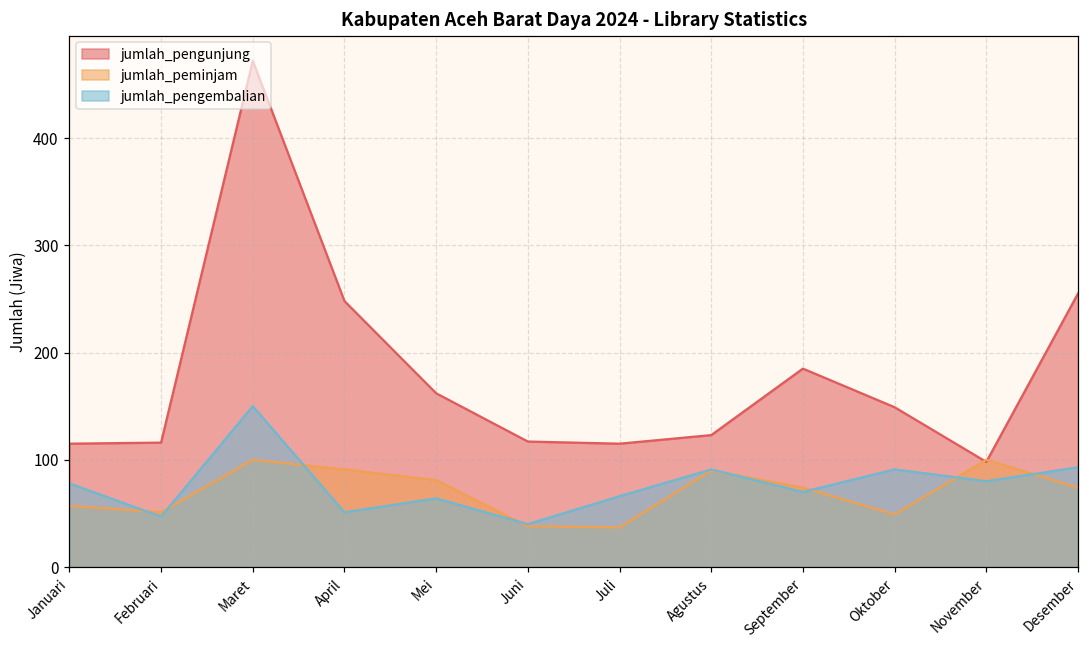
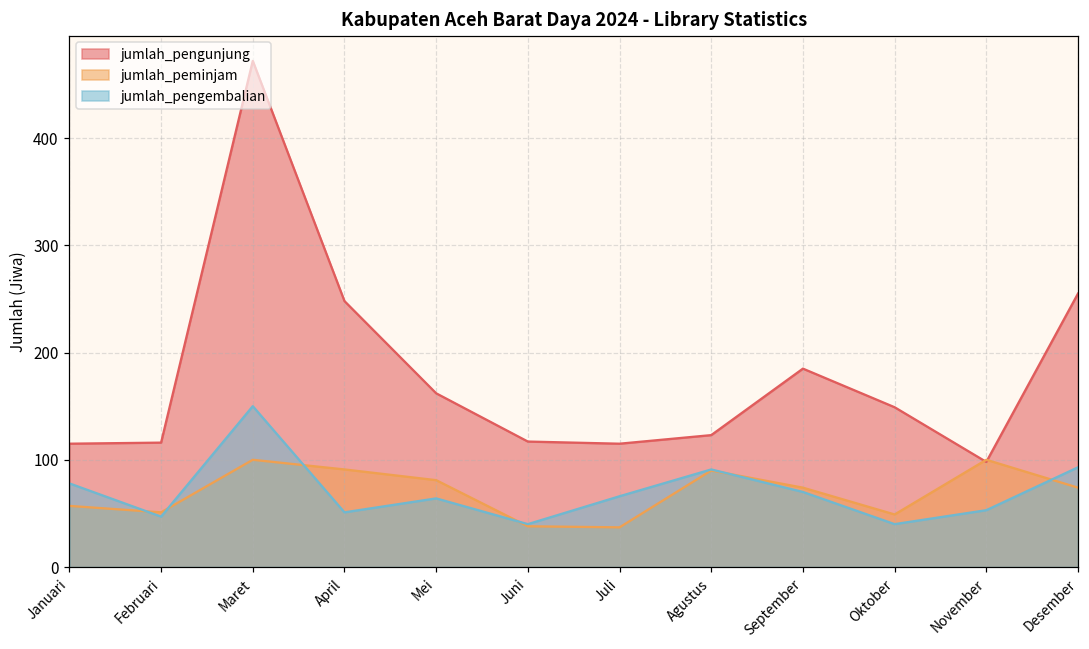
jumlah_pengembalian, Oktober: 90 -> 40
jumlah_pengembalian, November: 80 -> 50
